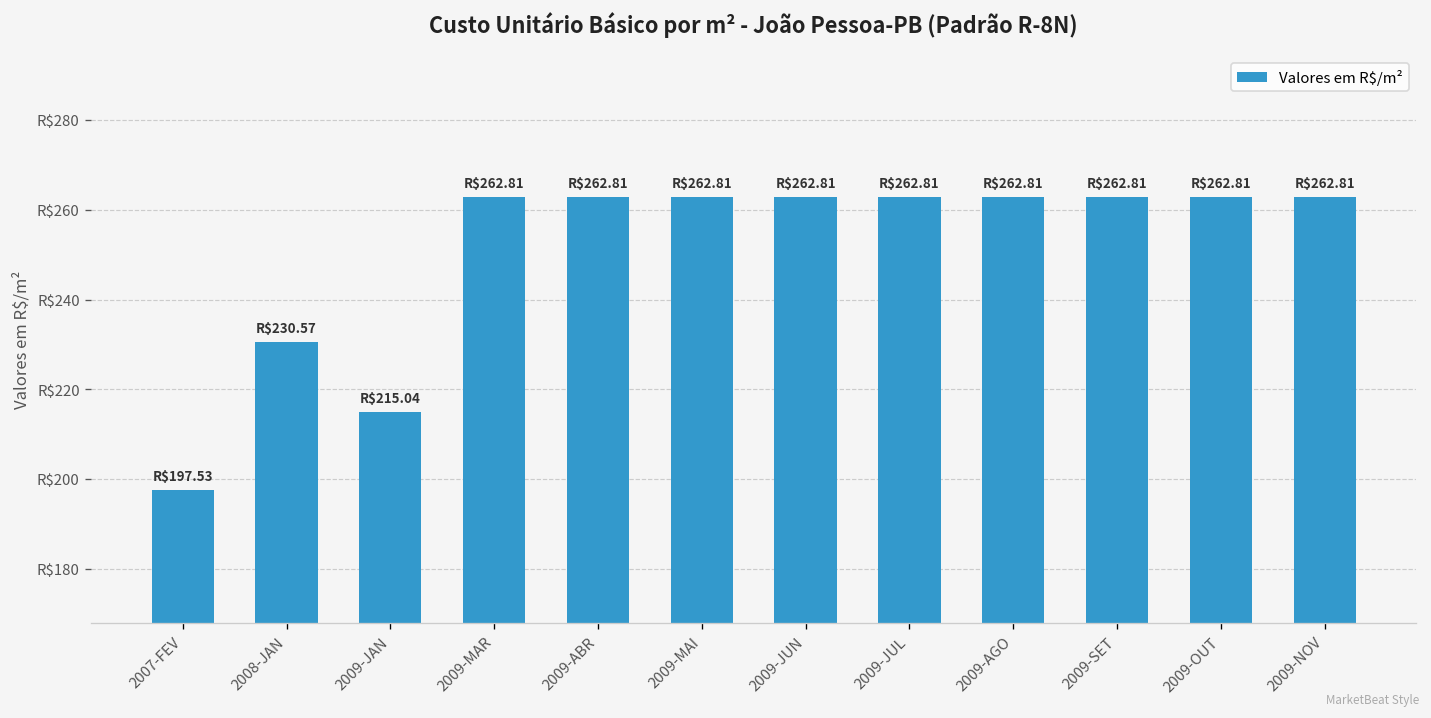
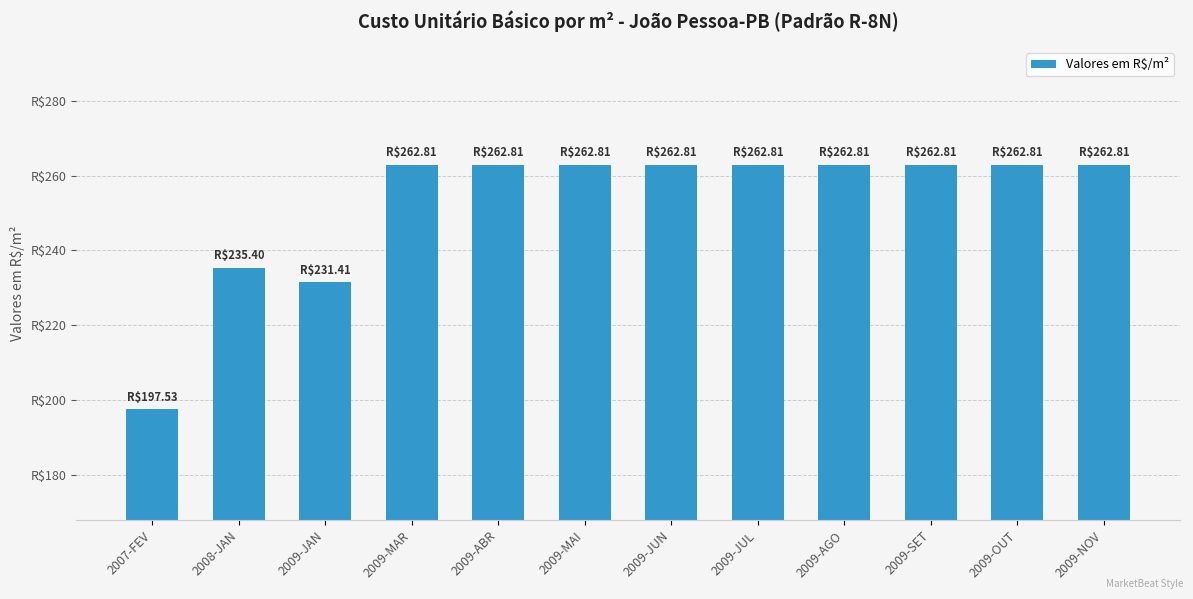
2008-JAN: $230.57 -> $235.40
2009-JAN: $215.04 -> $231.41
